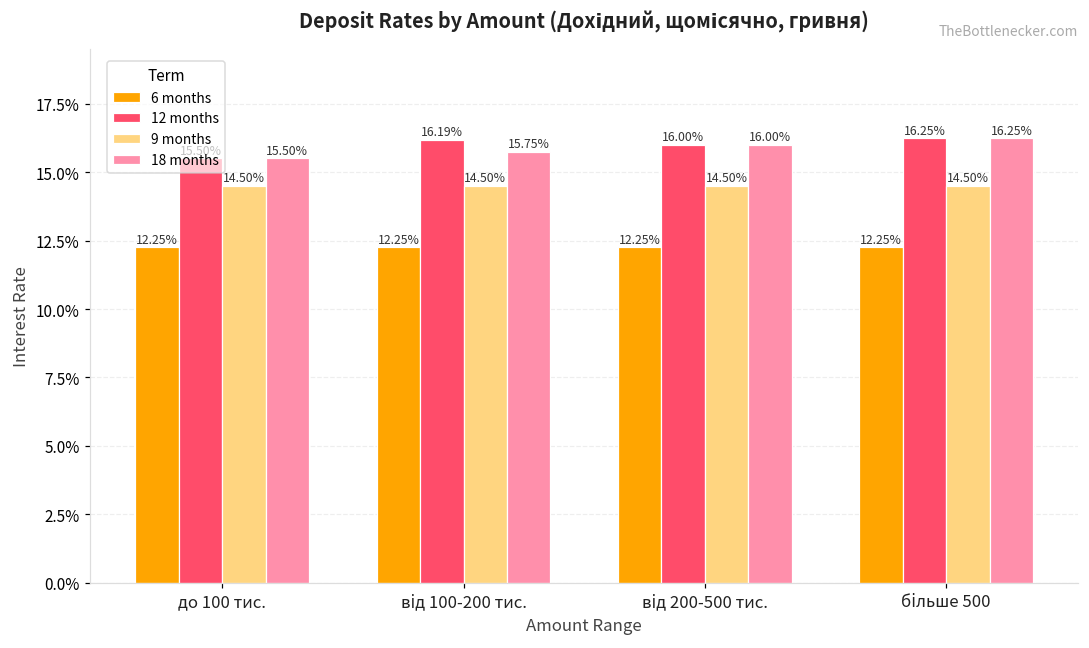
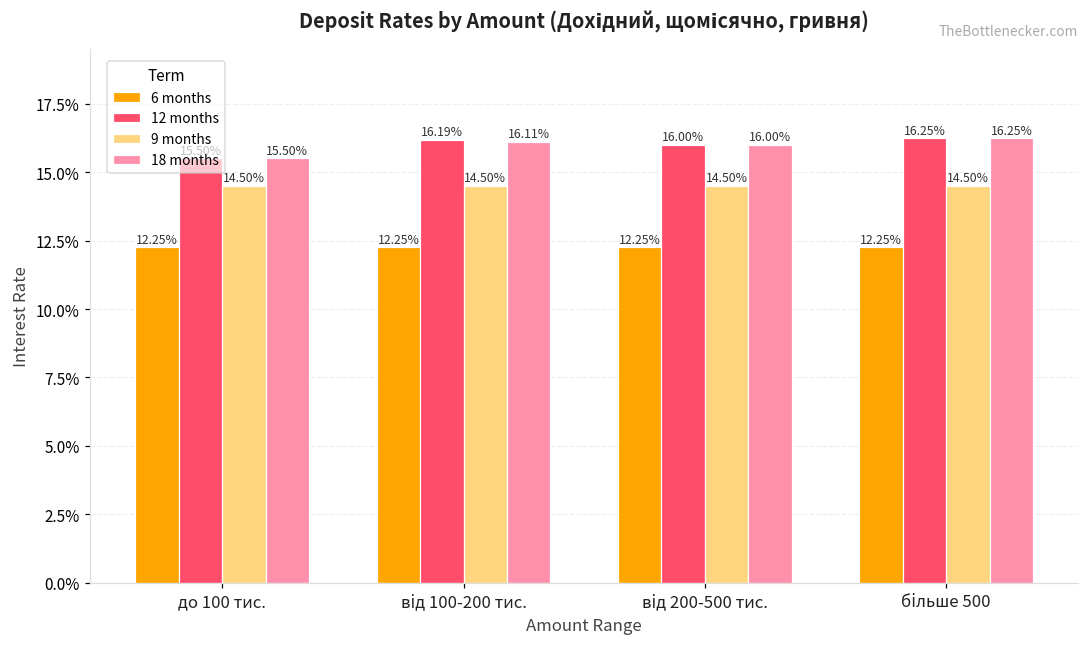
18 months, від 100-200 тис.: 15.75% -> 16.11%
